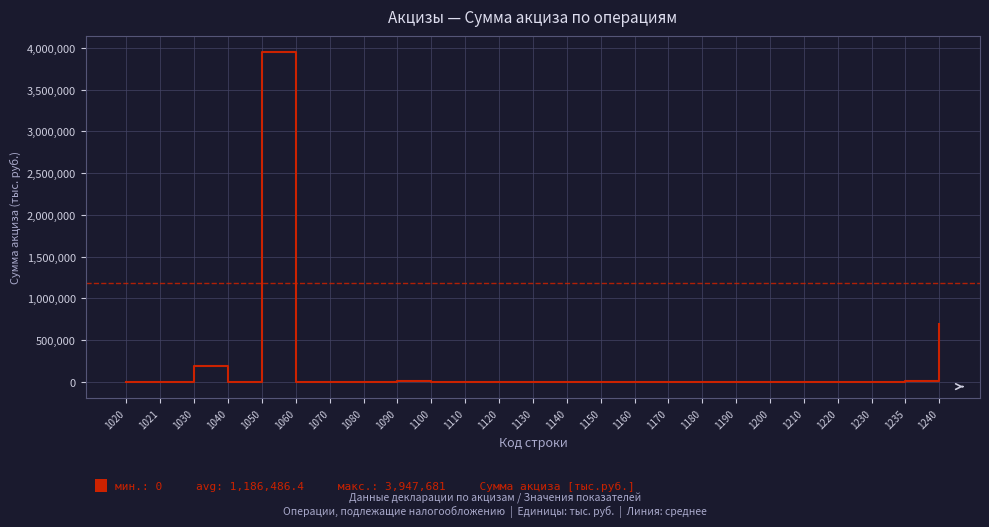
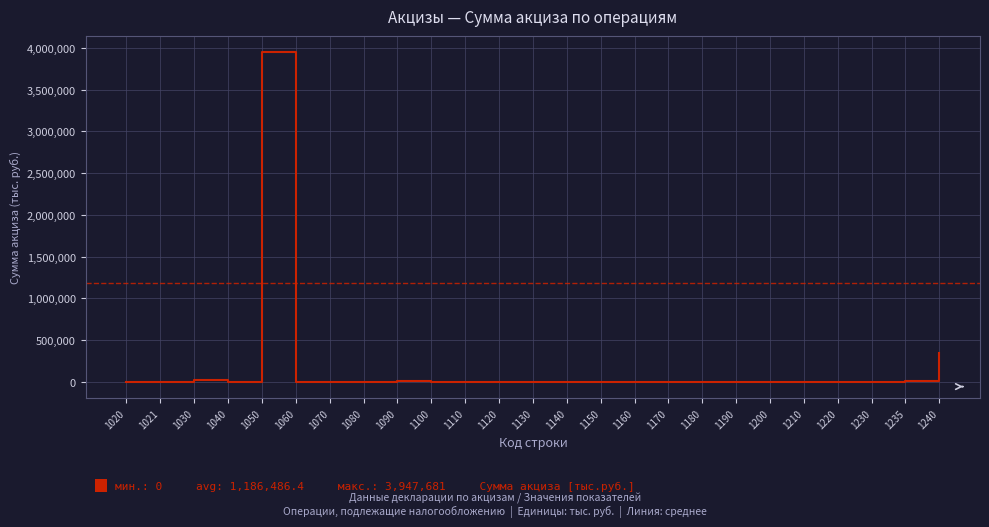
1030: 200,000 -> 0
1240: 700,000 -> 300,000
